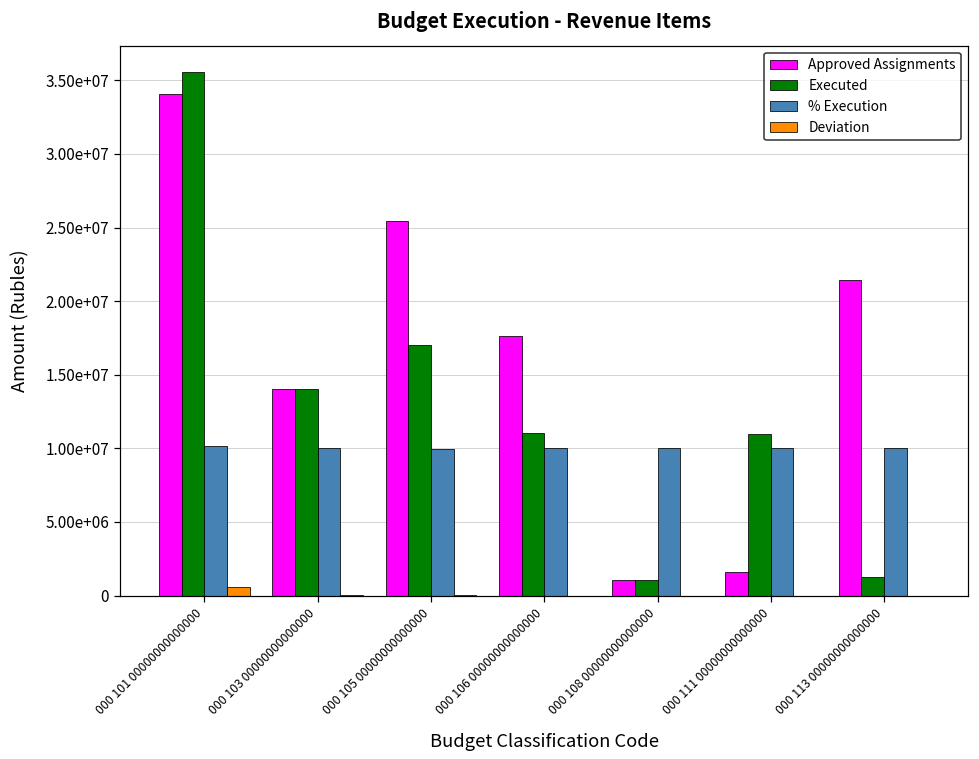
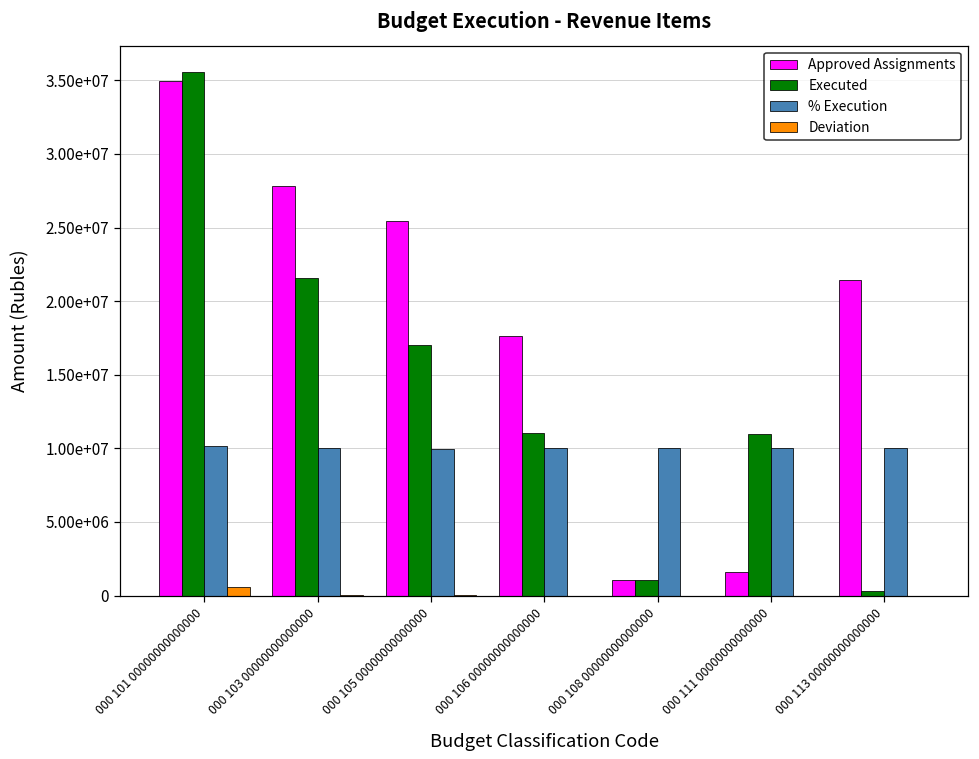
Approved Assignments, 000 101 00000000000000: 34100000 -> 35000000
Approved Assignments, 000 103 00000000000000: 14100000 -> 27800000
Executed, 000 103 00000000000000: 14000000 -> 21600000
Executed, 000 113 00000000000000: 1200000 -> 300000
